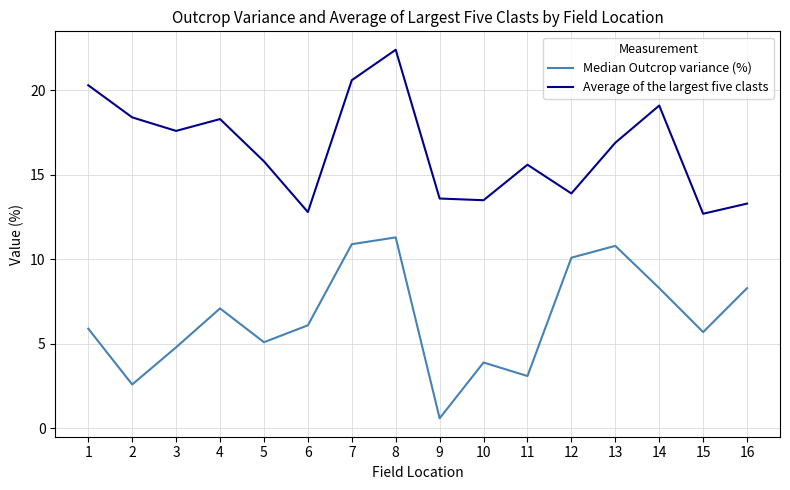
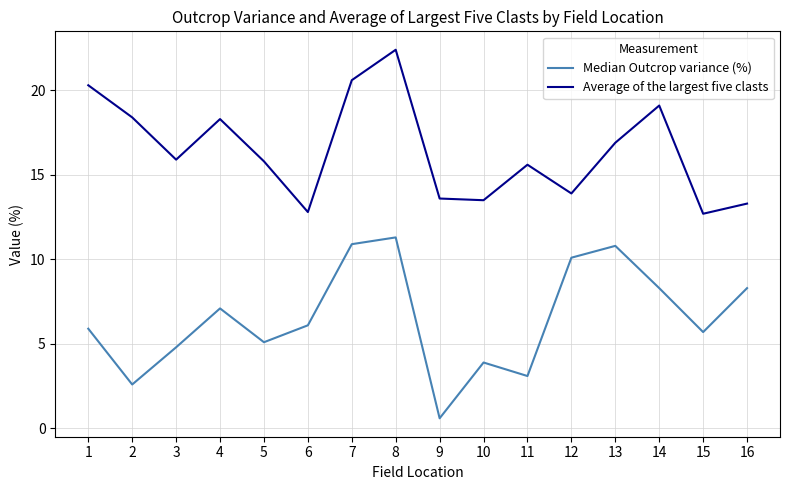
Average of the largest five clasts, 3: 17.6 -> 15.9
